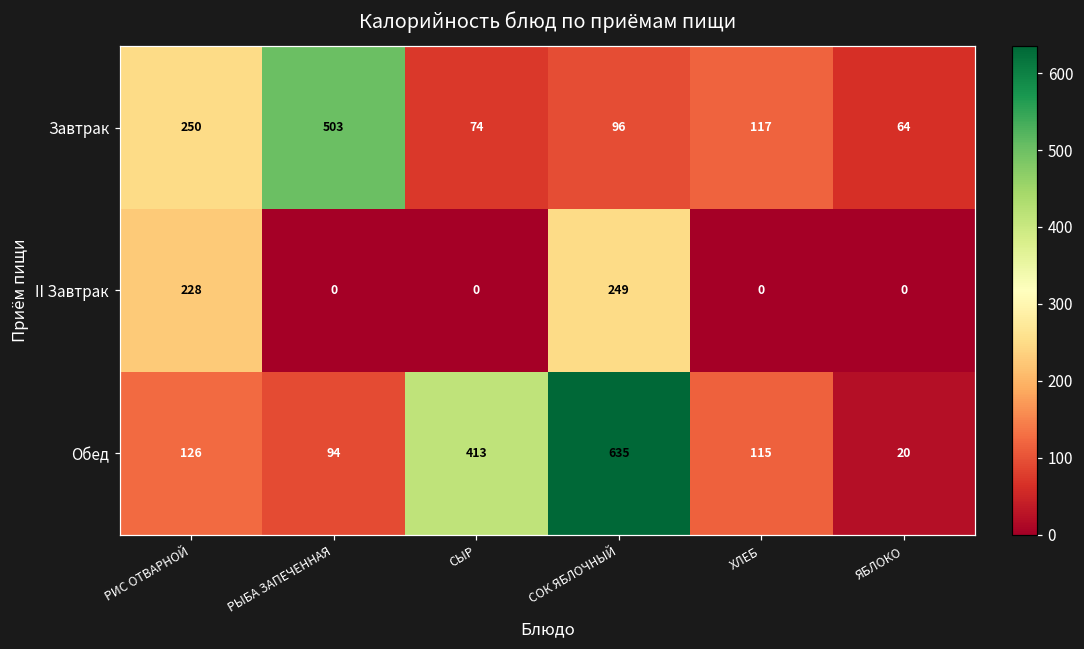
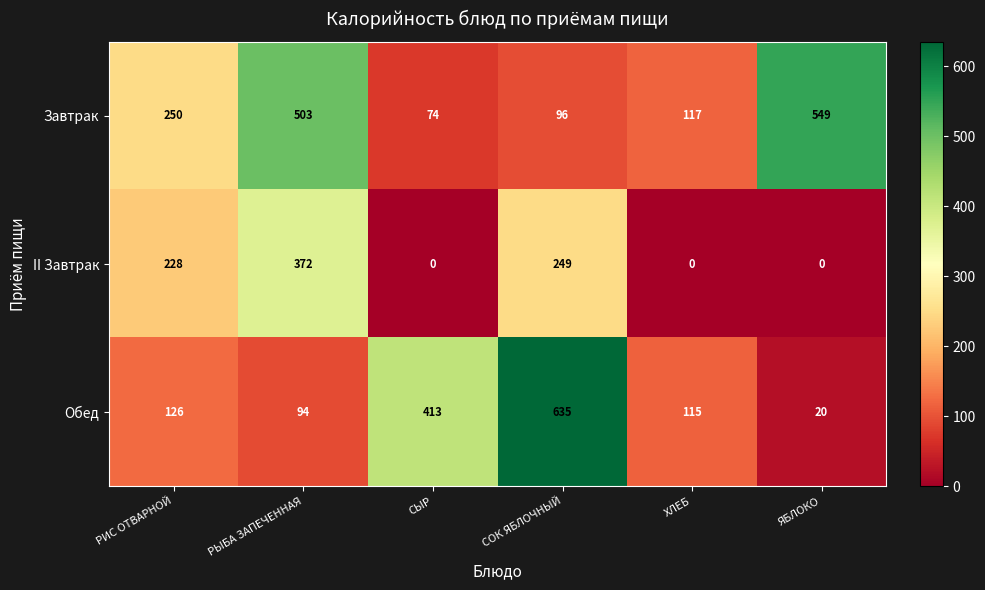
Завтрак, ЯБЛОКО: 64 -> 549
II Завтрак, РЫБА ЗАПЕЧЕННАЯ: 0 -> 372
